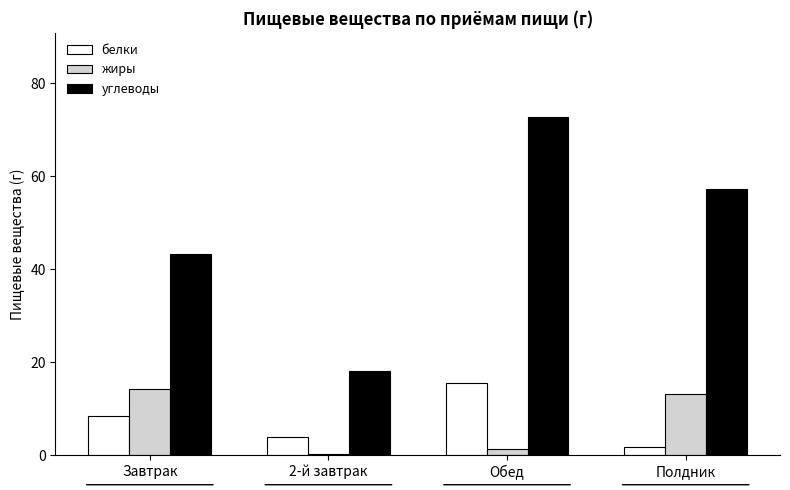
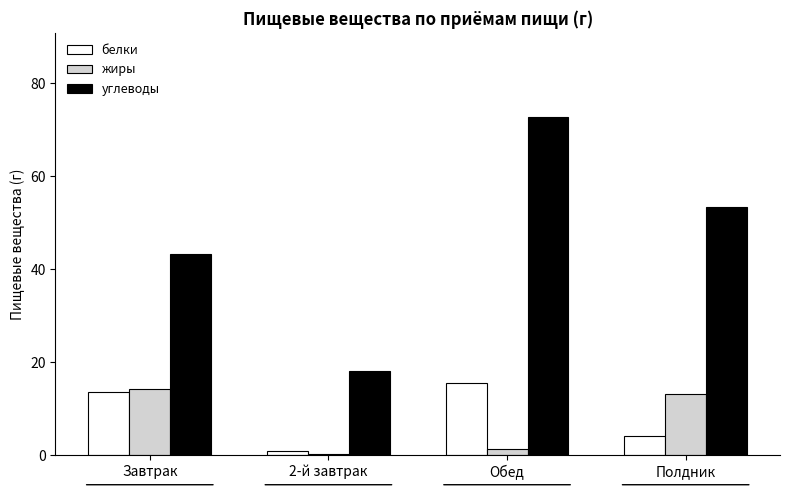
белки, Завтрак: 9 -> 14
белки, 2-й завтрак: 4 -> 1
белки, Полдник: 2 -> 4
углеводы, Полдник: 57 -> 53
